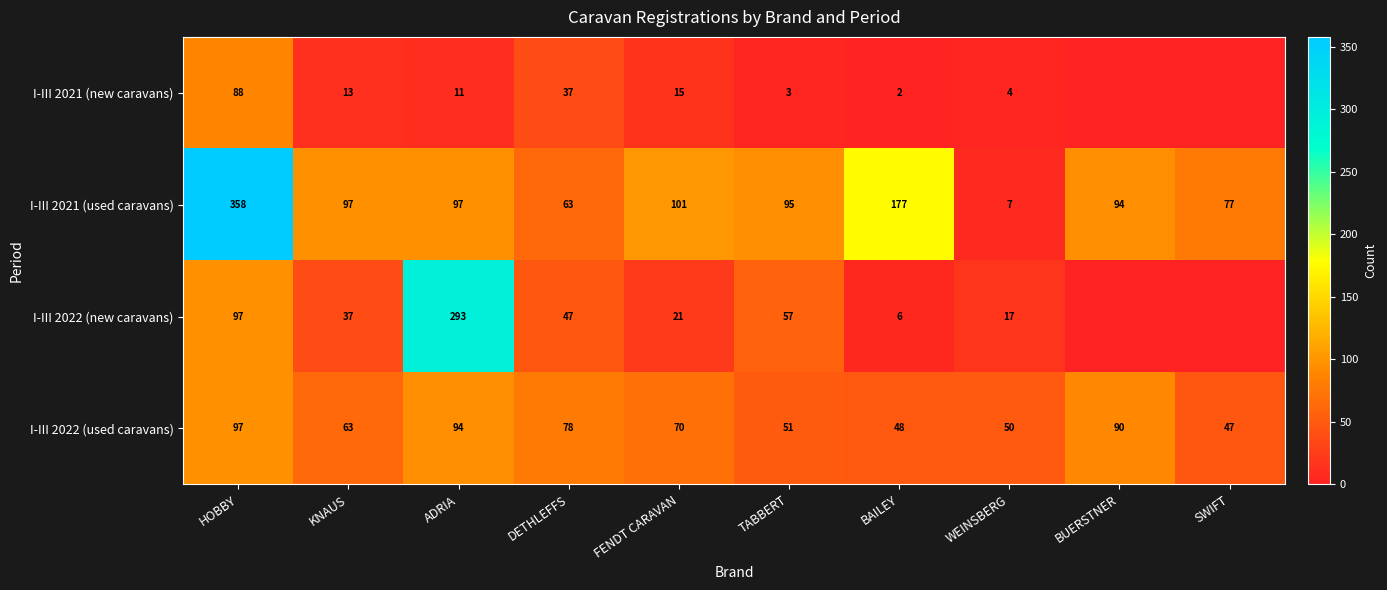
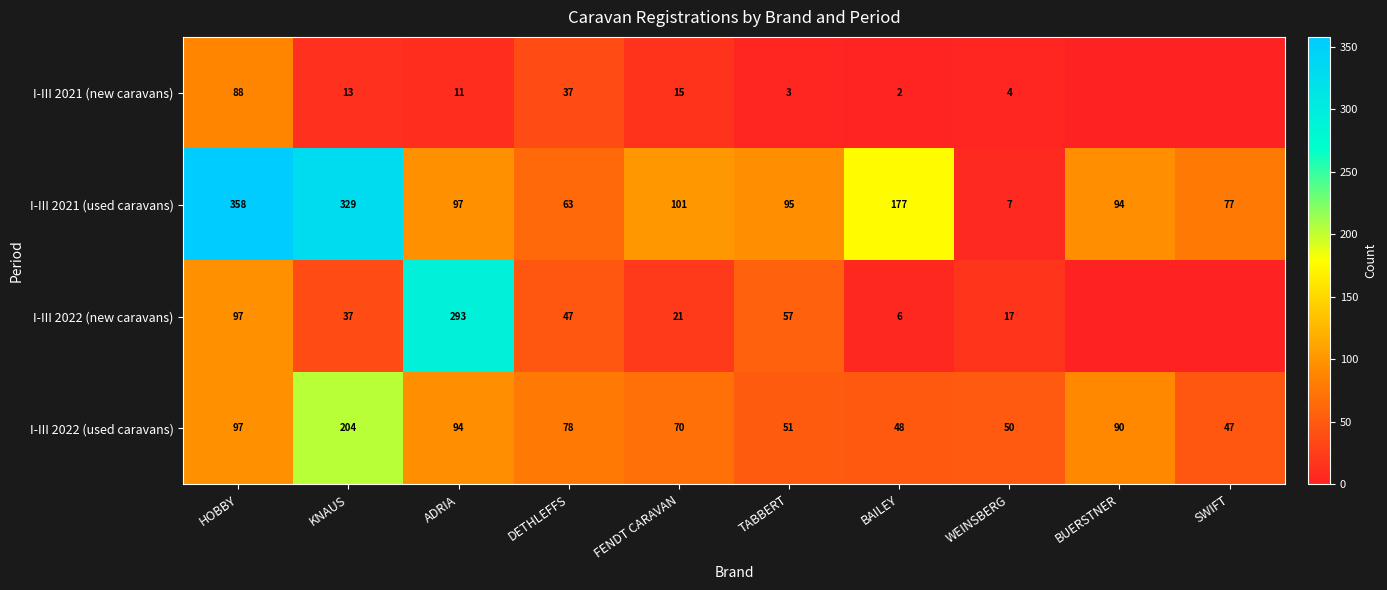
I-III 2021 (used caravans), KNAUS: 97 -> 329
I-III 2022 (used caravans), KNAUS: 63 -> 204
